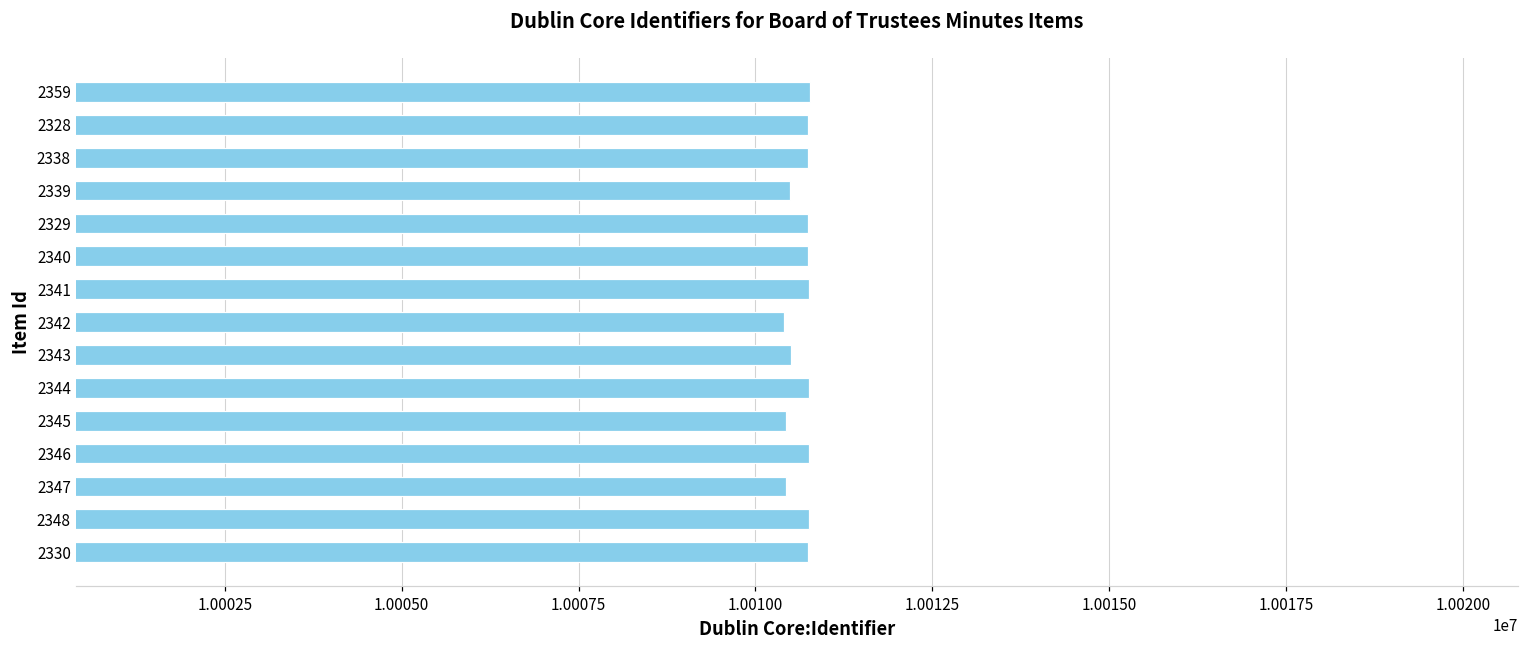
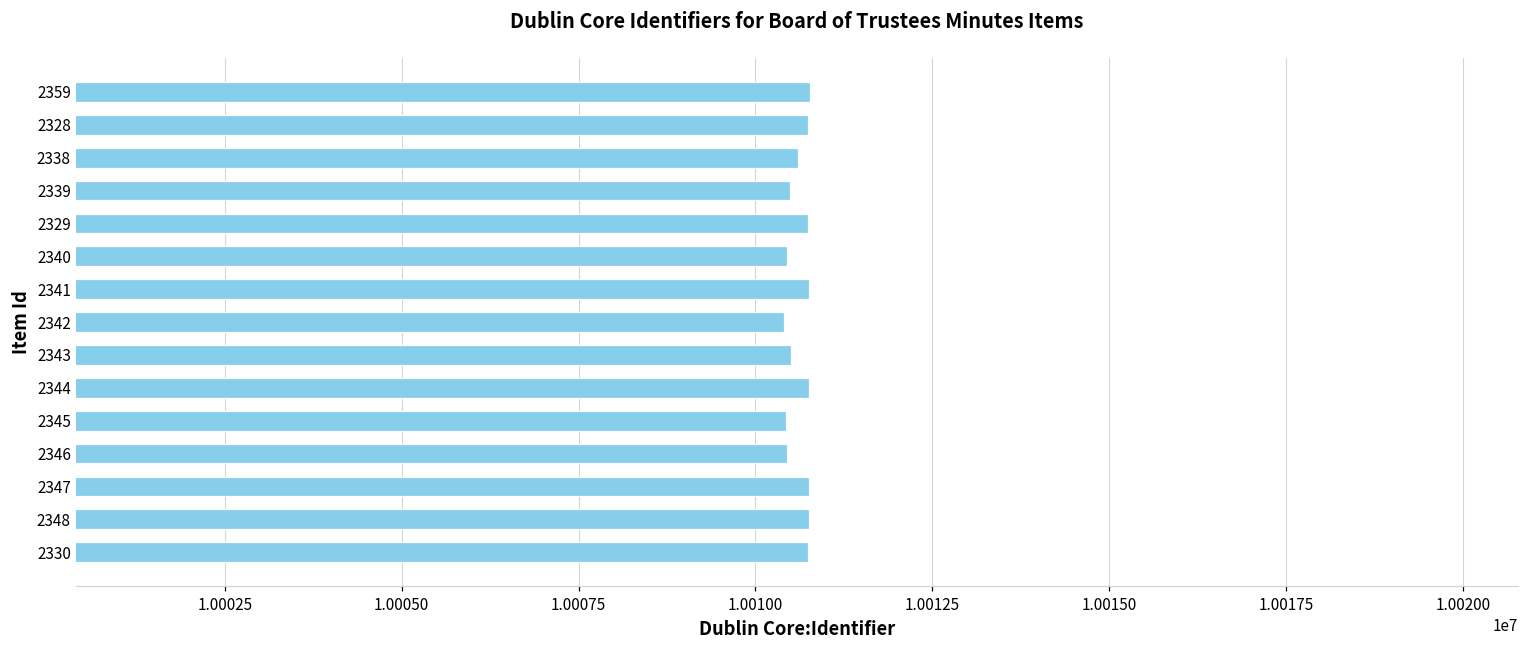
2338: 10010700 -> 10010600
2340: 10010800 -> 10010400
2346: 10010800 -> 10010400
2347: 10010400 -> 10010800
